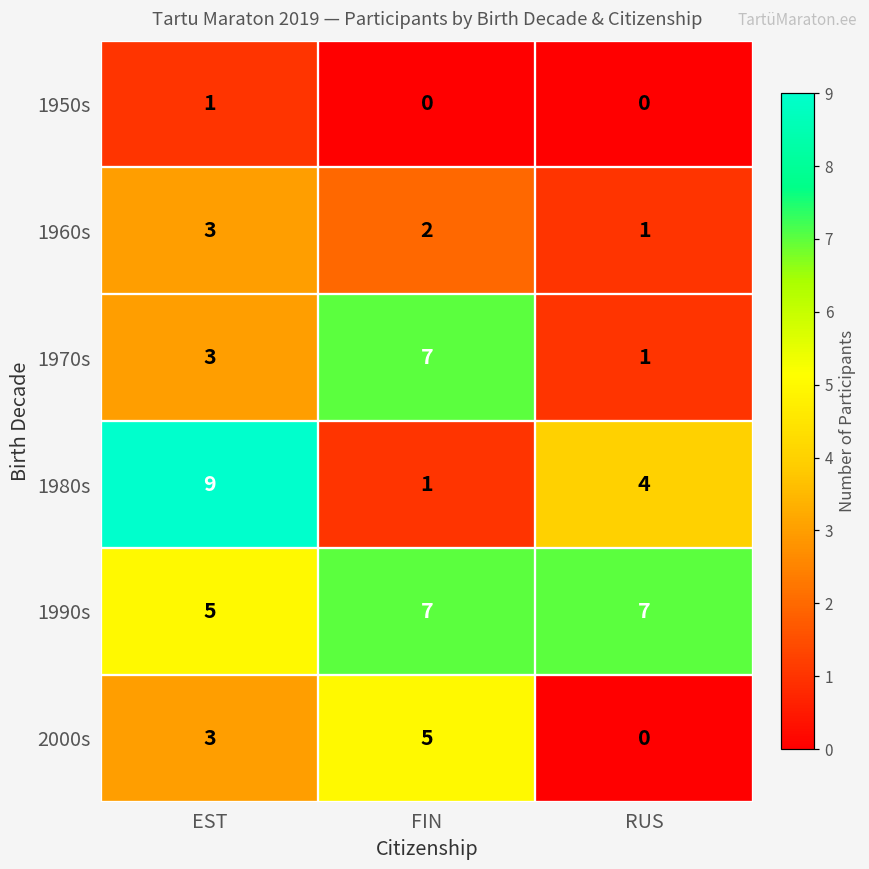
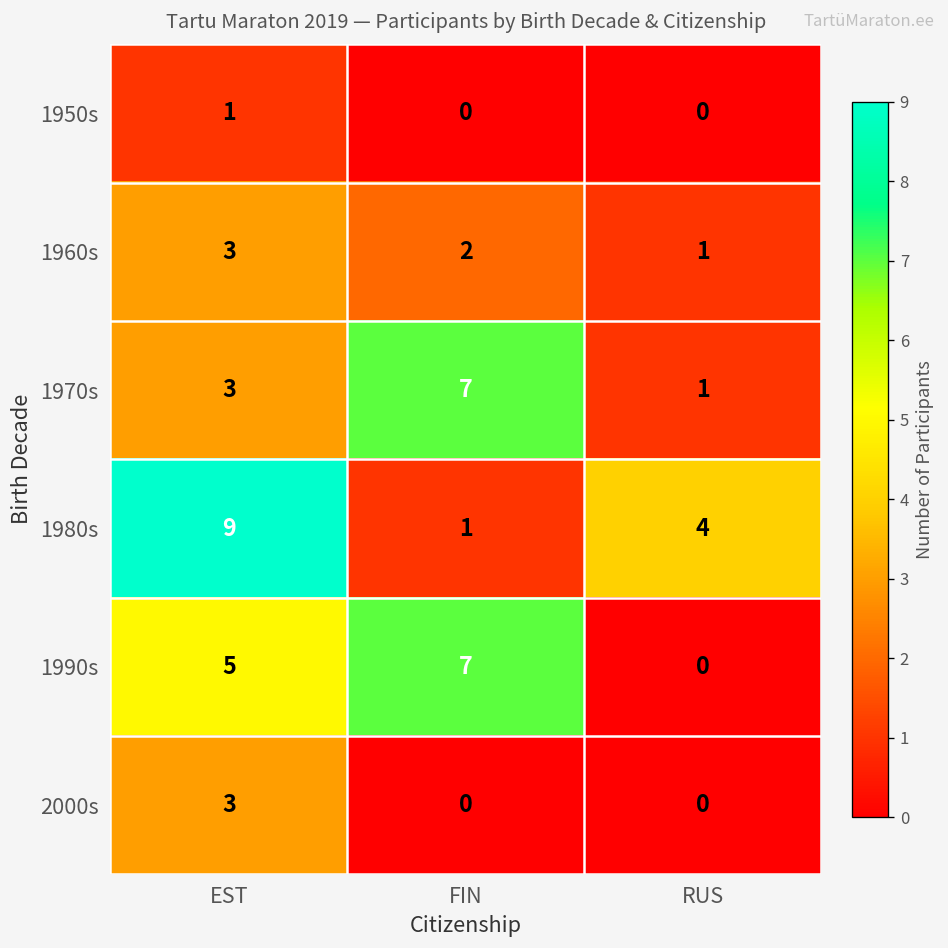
1990s, RUS: 7 -> 0
2000s, FIN: 5 -> 0
